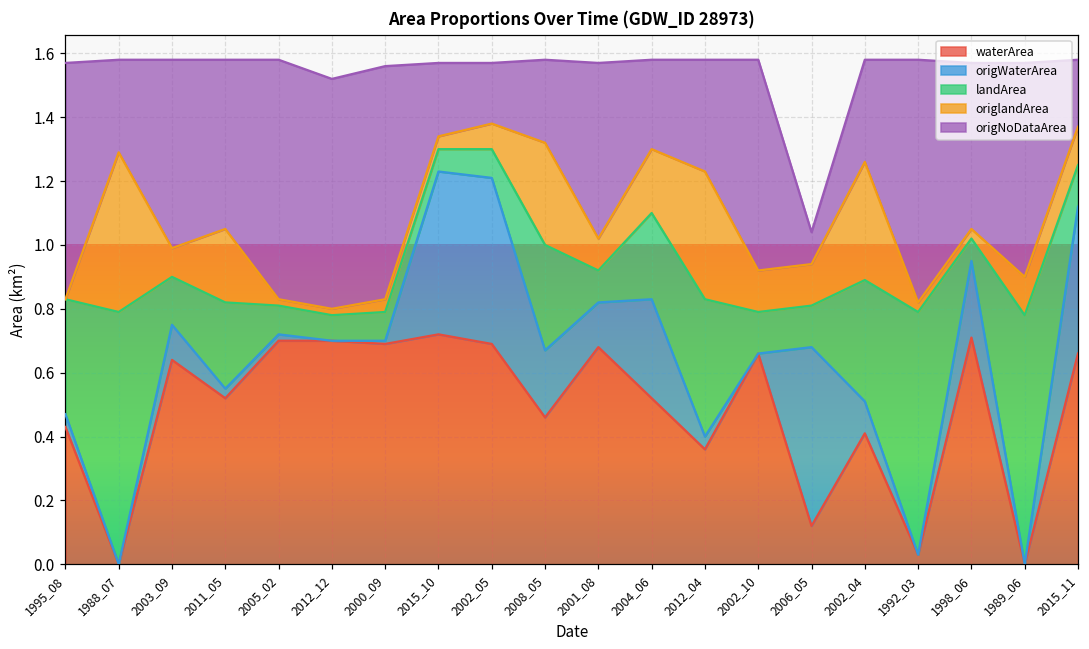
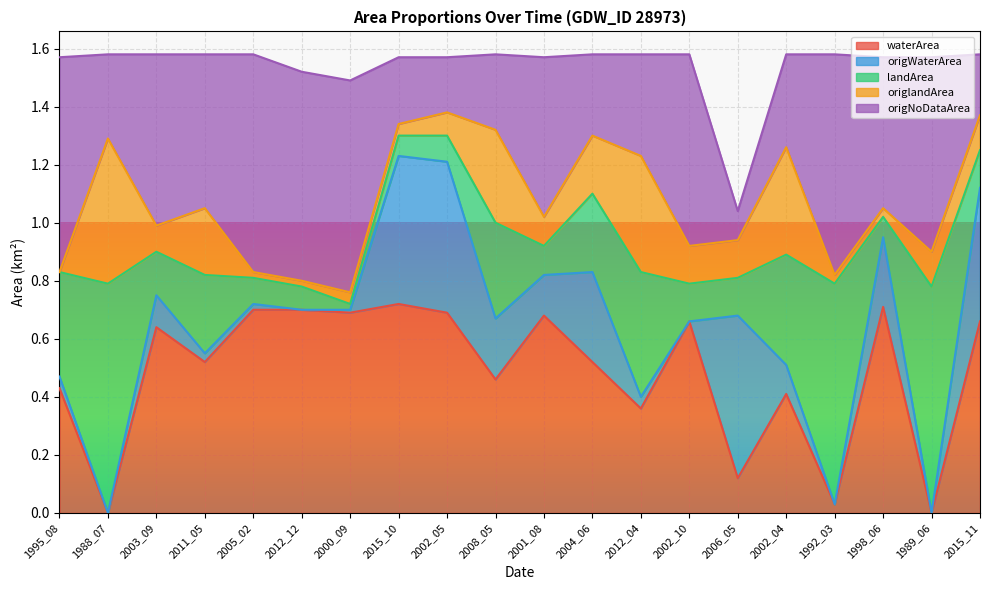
landArea, 2000_09: 0.09 -> 0.02
